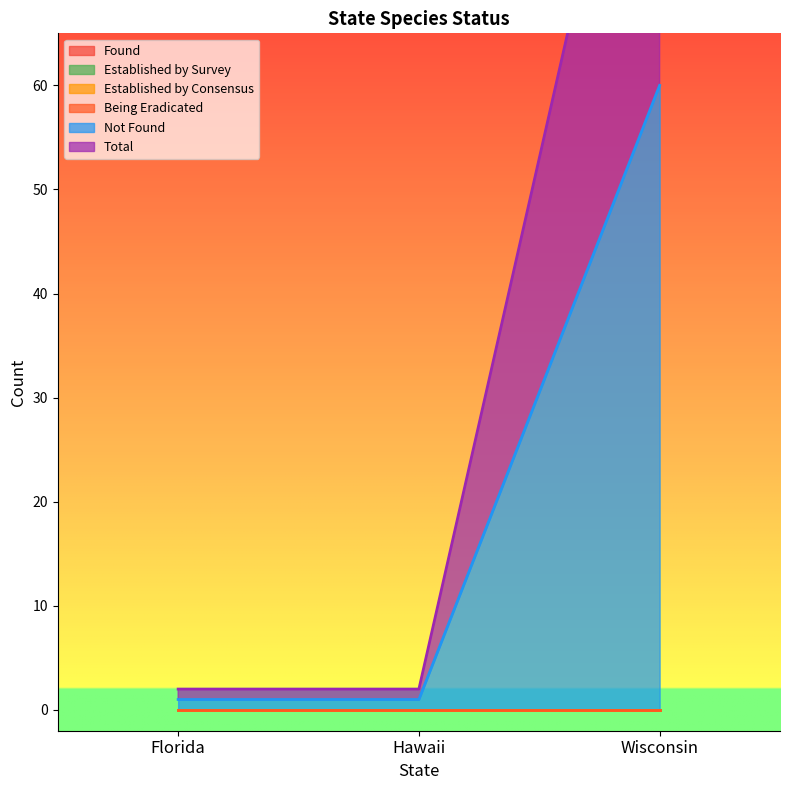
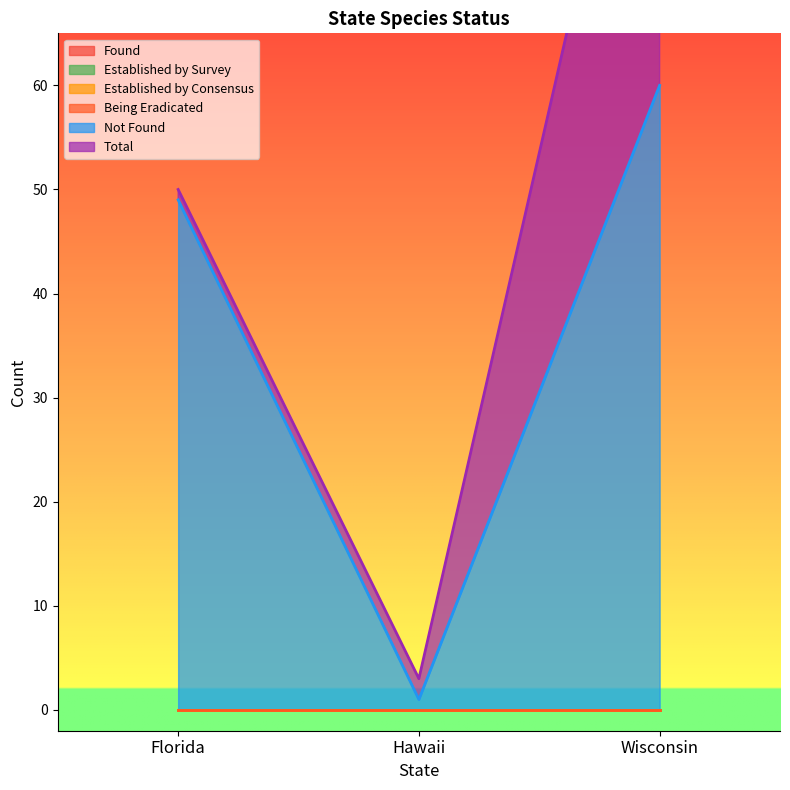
Not Found, Florida: 1 -> 49
Total, Hawaii: 1 -> 2
